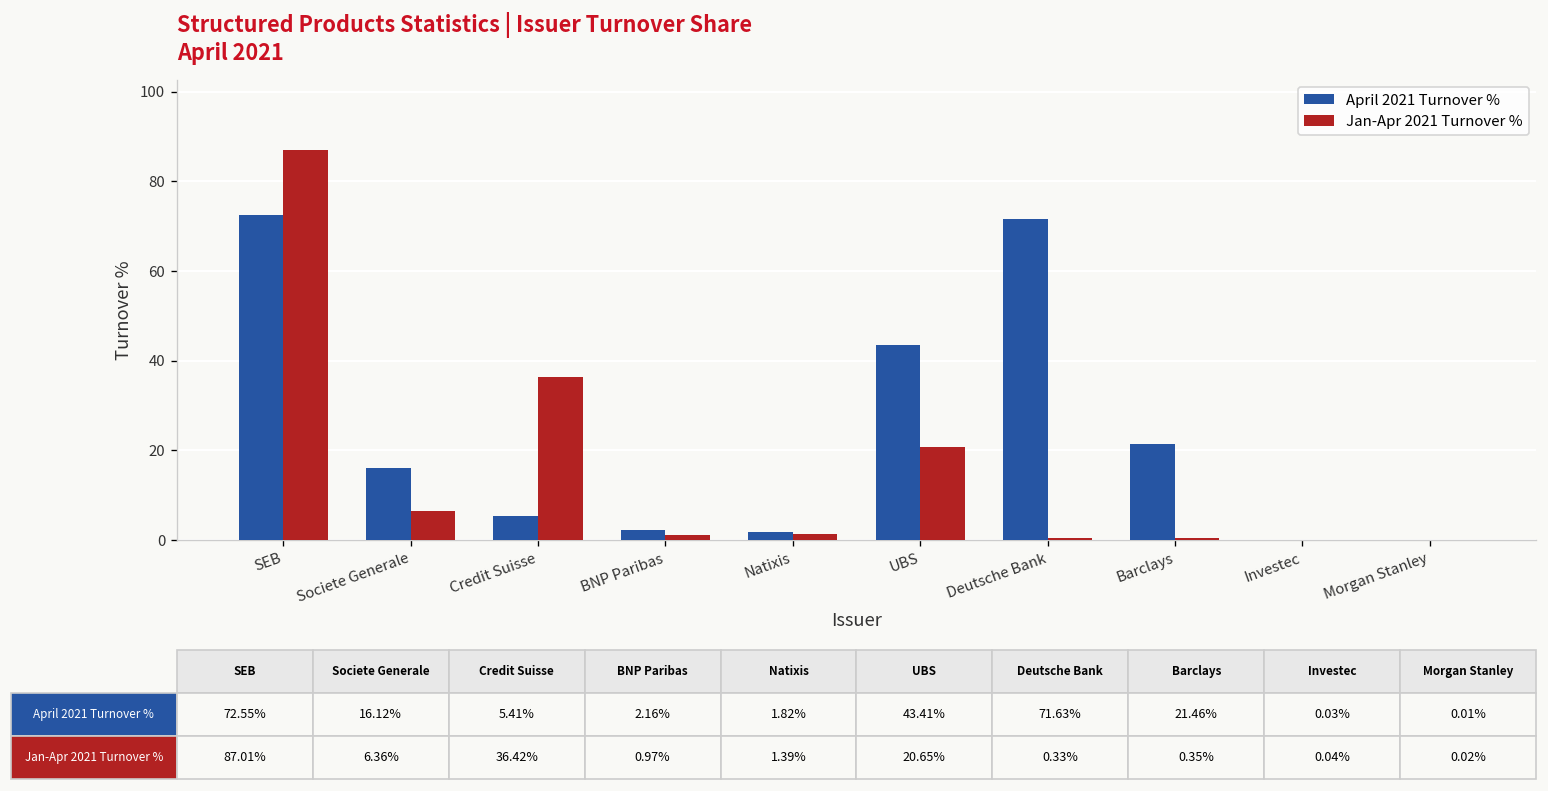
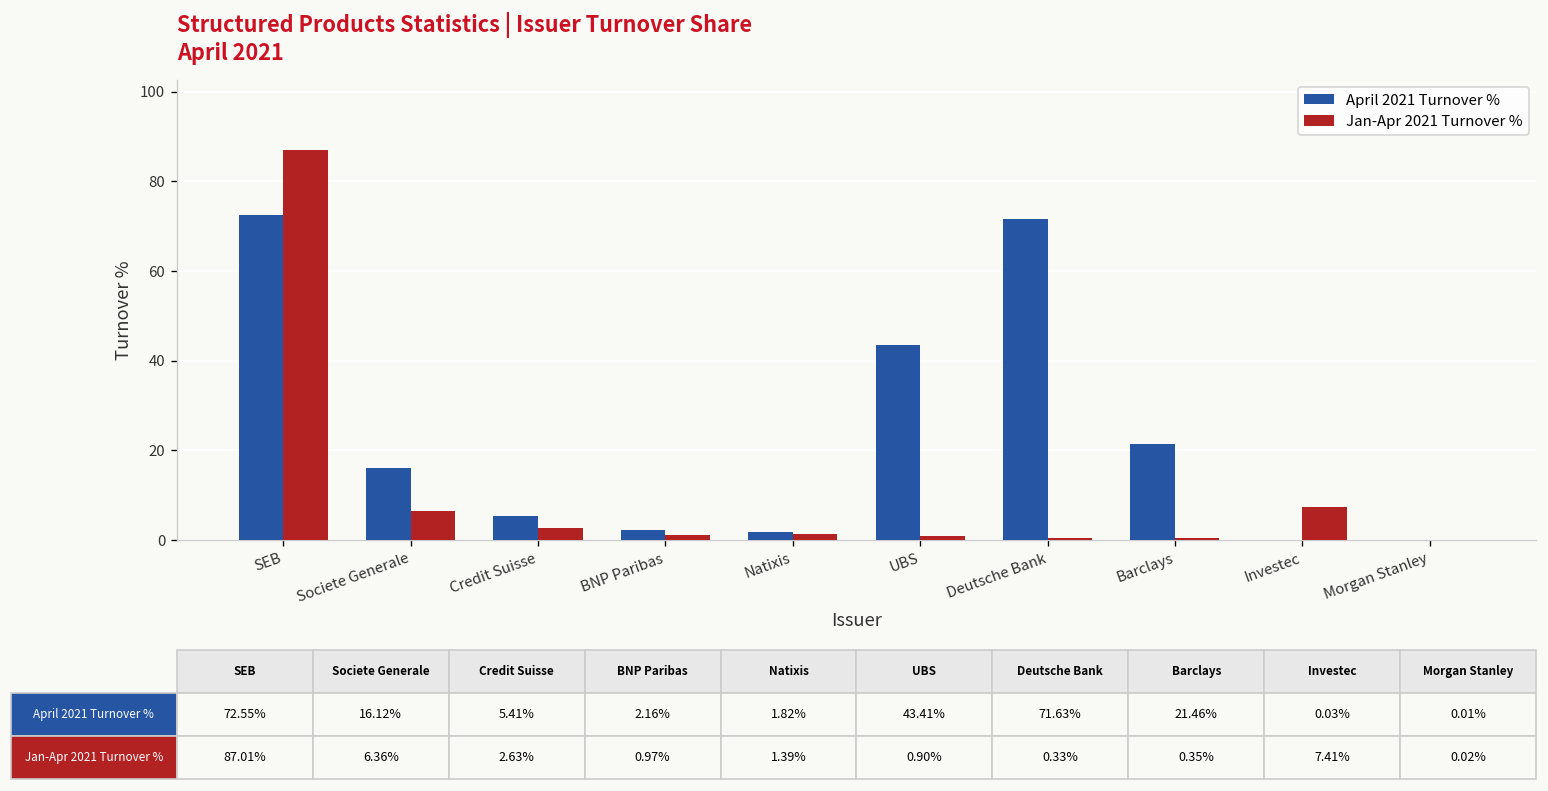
Jan-Apr 2021 Turnover %, Credit Suisse: 36.42% -> 2.63%
Jan-Apr 2021 Turnover %, UBS: 20.65% -> 0.90%
Jan-Apr 2021 Turnover %, Investec: 0.04% -> 7.41%
